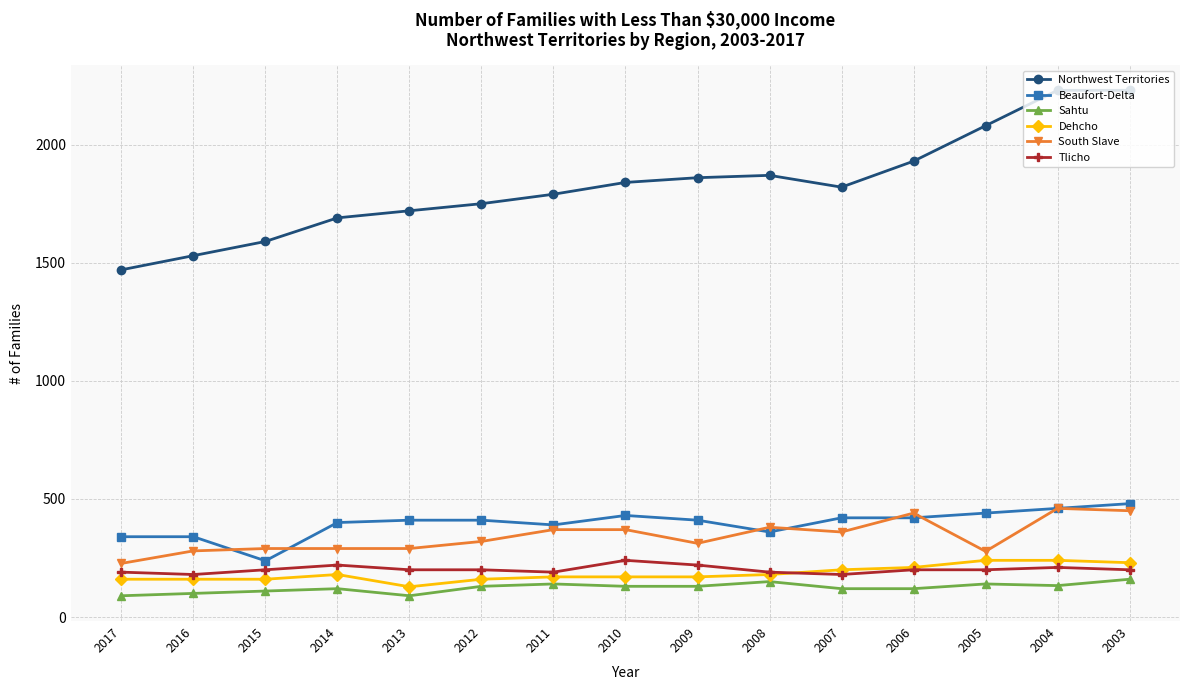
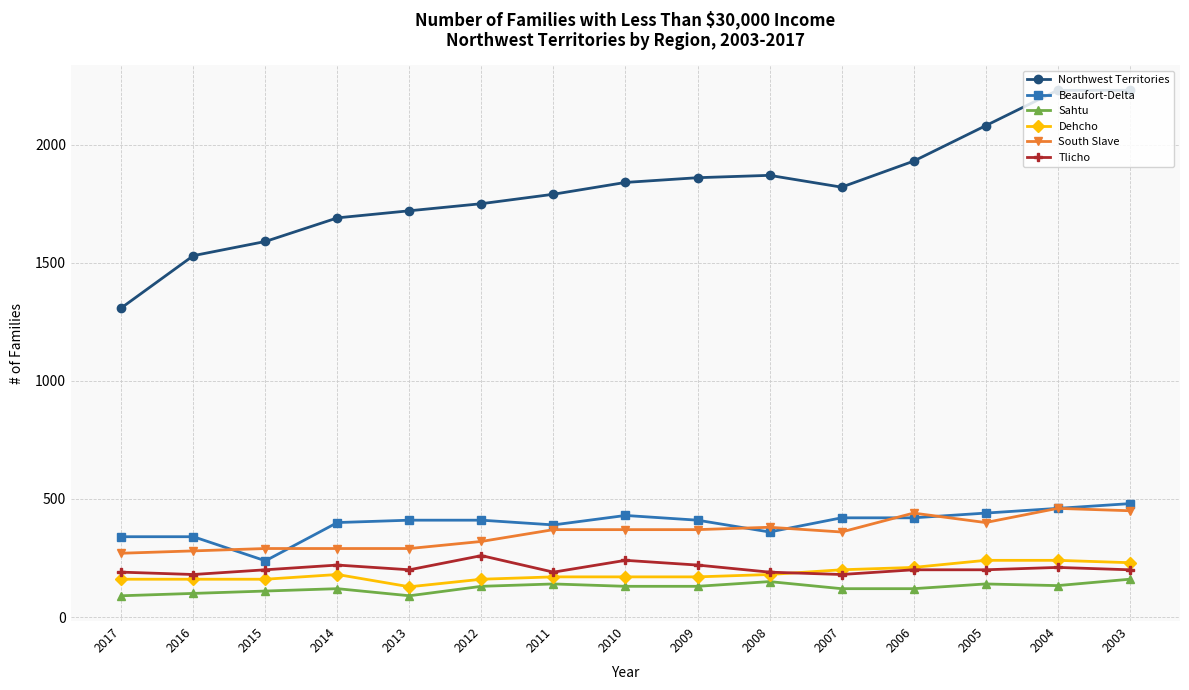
Northwest Territories, 2017: 1470 -> 1310
South Slave, 2017: 230 -> 270
Tlicho, 2012: 200 -> 260
South Slave, 2009: 310 -> 370
South Slave, 2005: 280 -> 400
